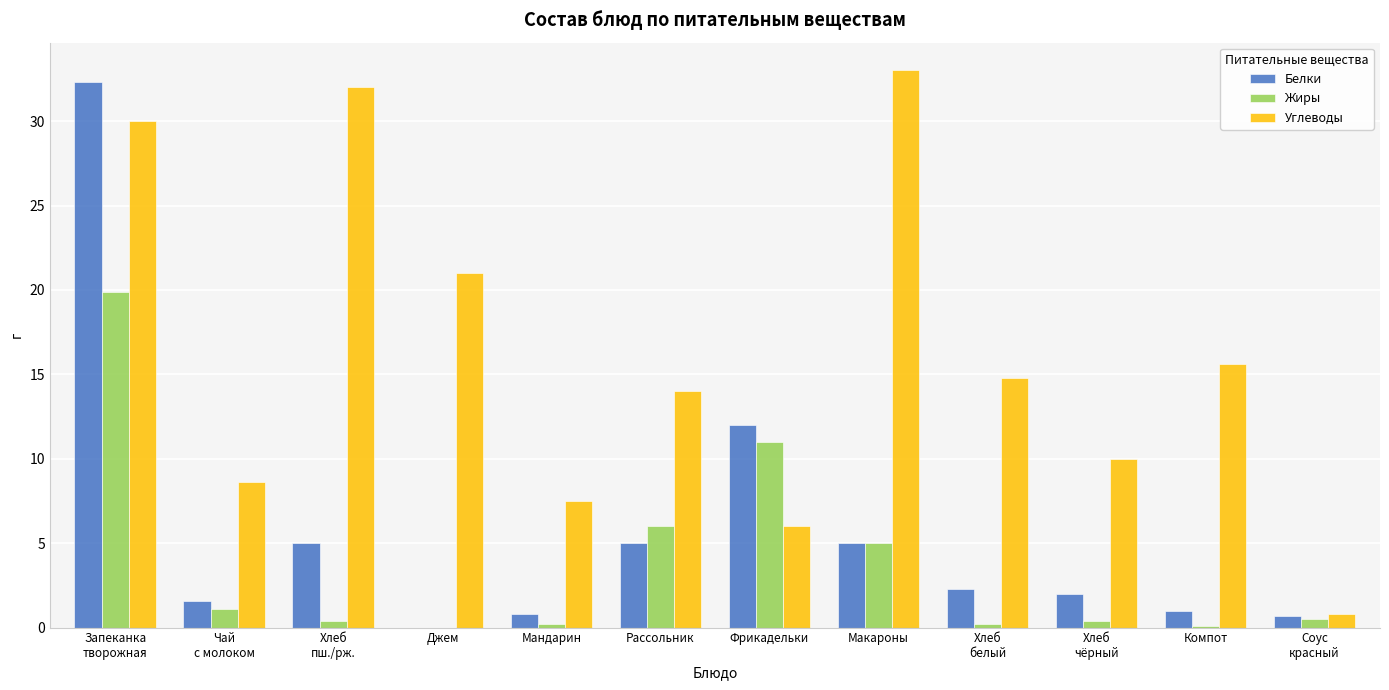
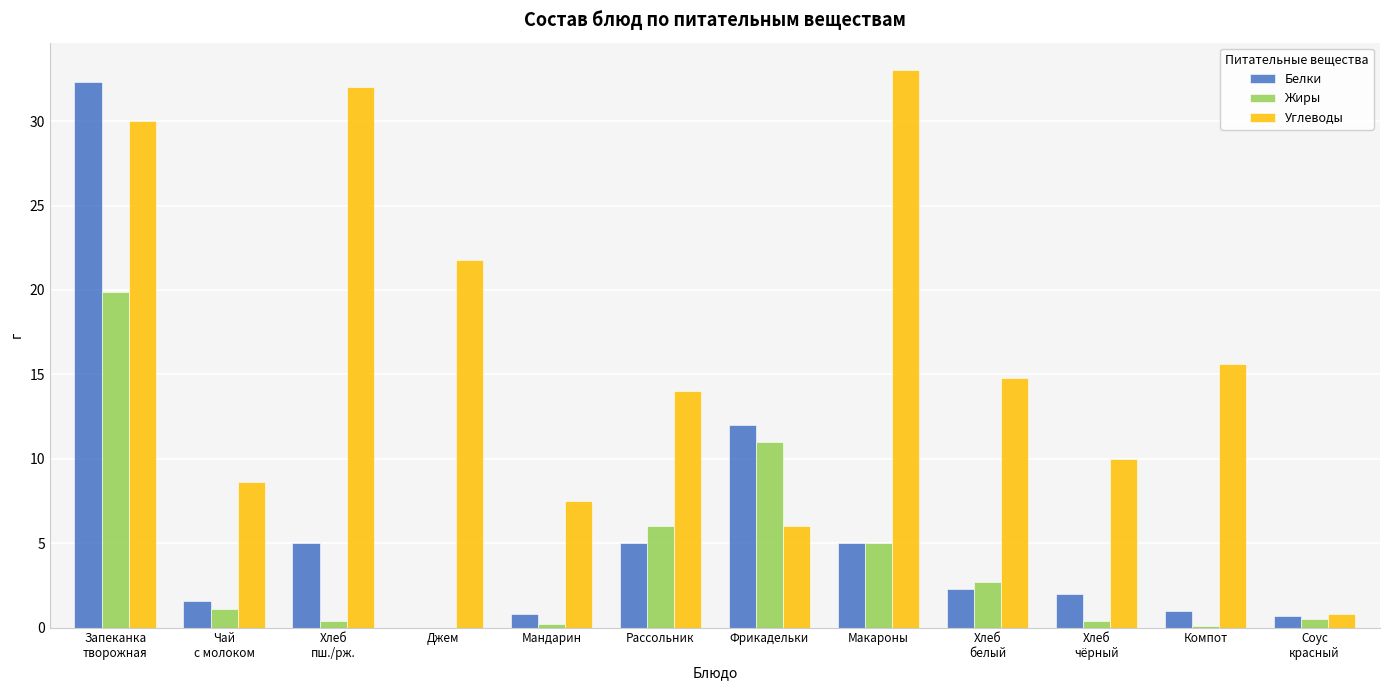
Углеводы, Джем: 21.0 -> 21.8
Жиры, Хлеб белый: 0.2 -> 2.7
